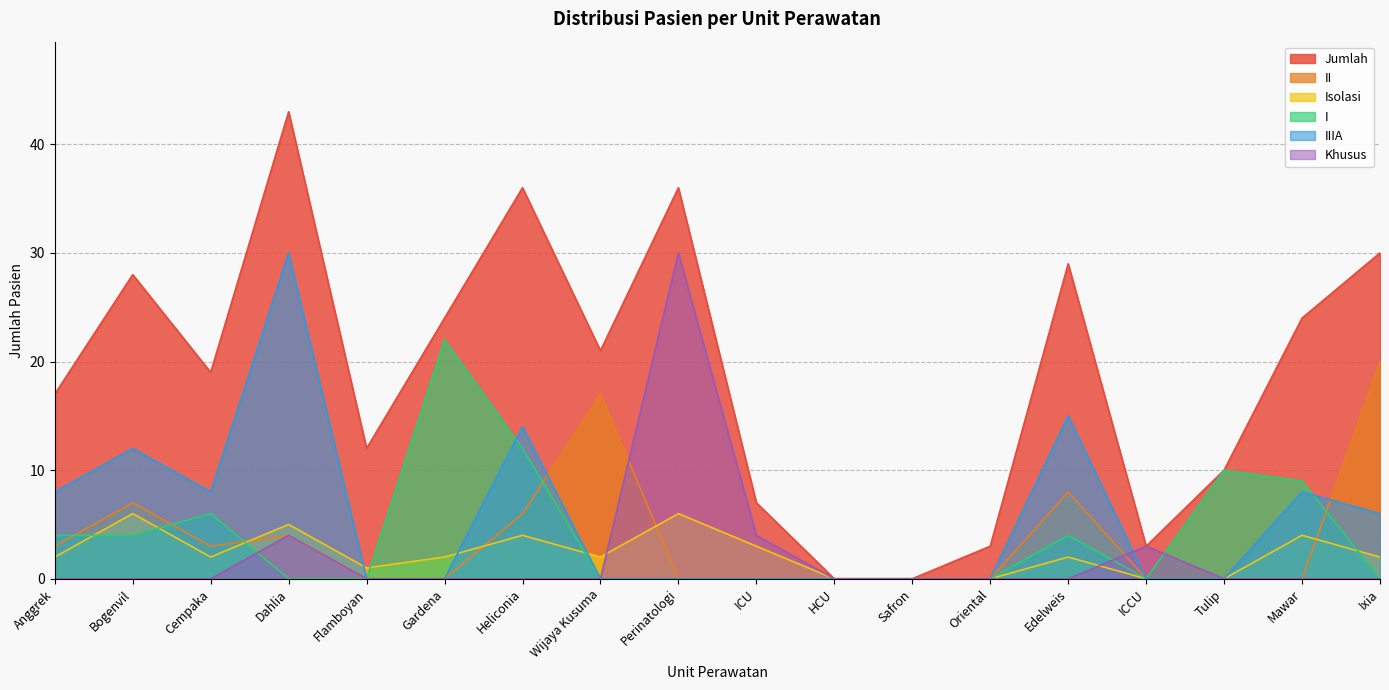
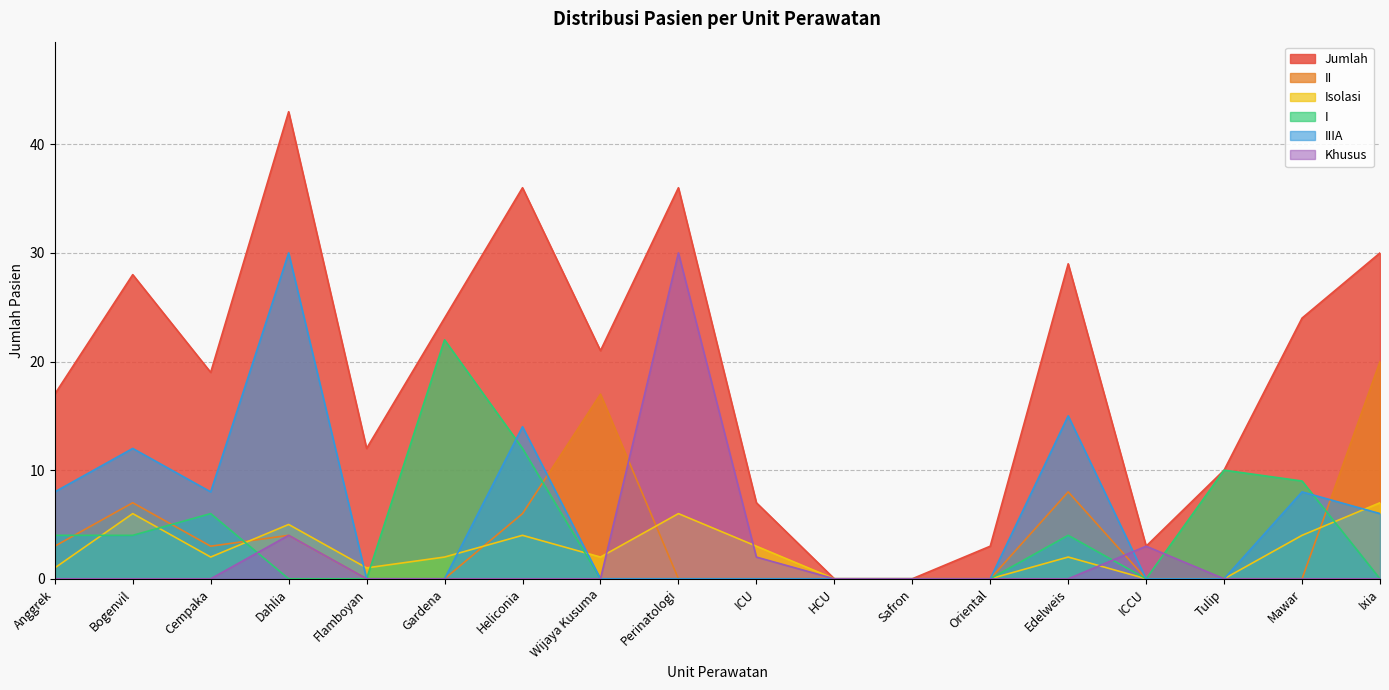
Isolasi, Anggrek: 2 -> 1
Khusus, ICU: 4 -> 2
Isolasi, Ixia: 2 -> 7
